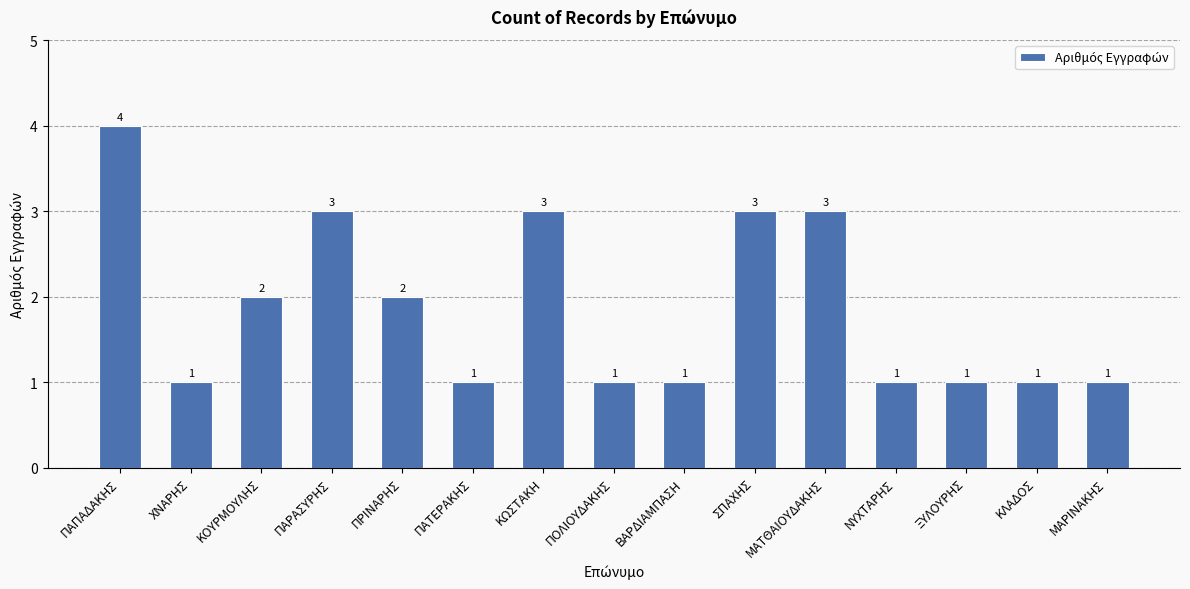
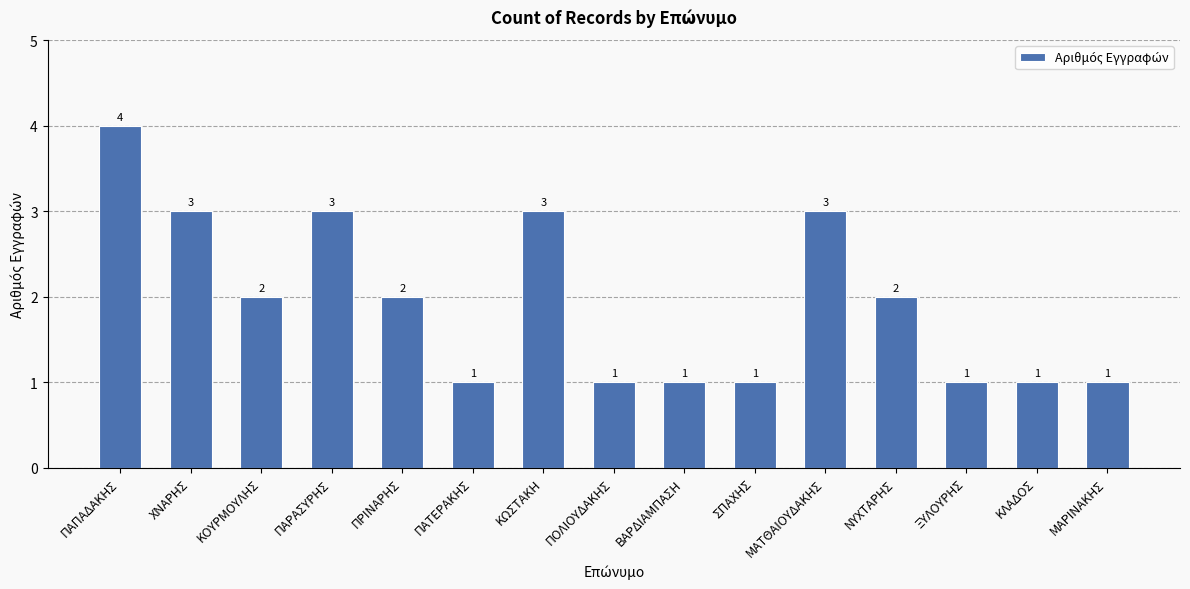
ΧΝΑΡΗΣ: 1 -> 3
ΣΠΑΧΗΣ: 3 -> 1
ΝΥΧΤΑΡΗΣ: 1 -> 2
